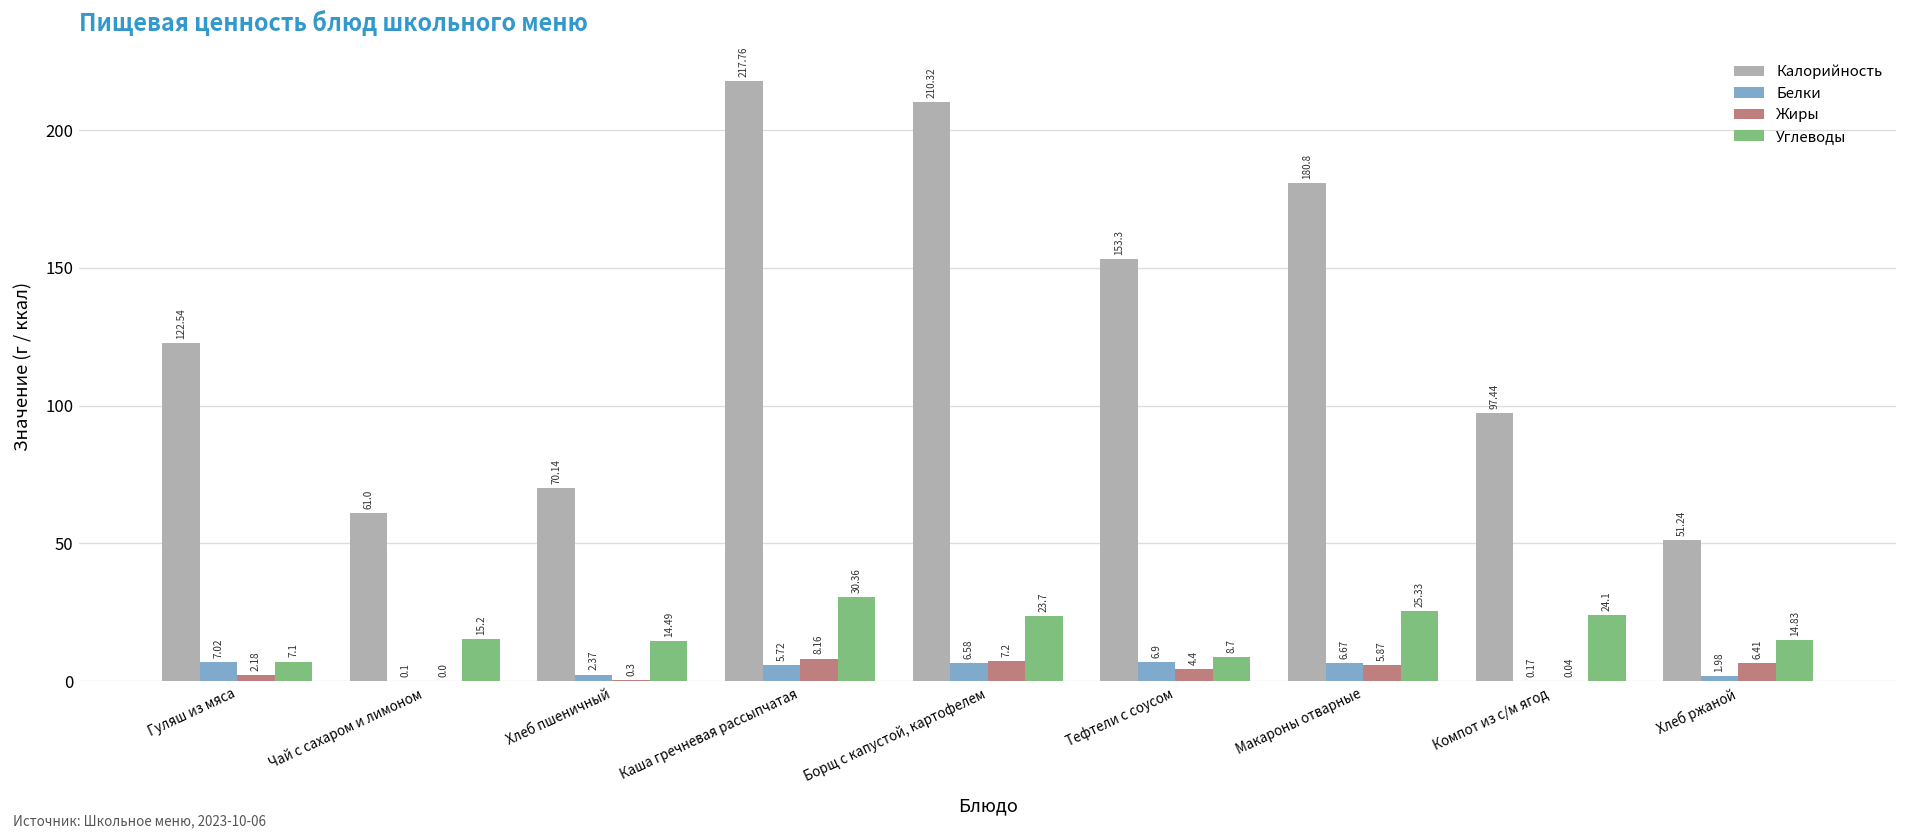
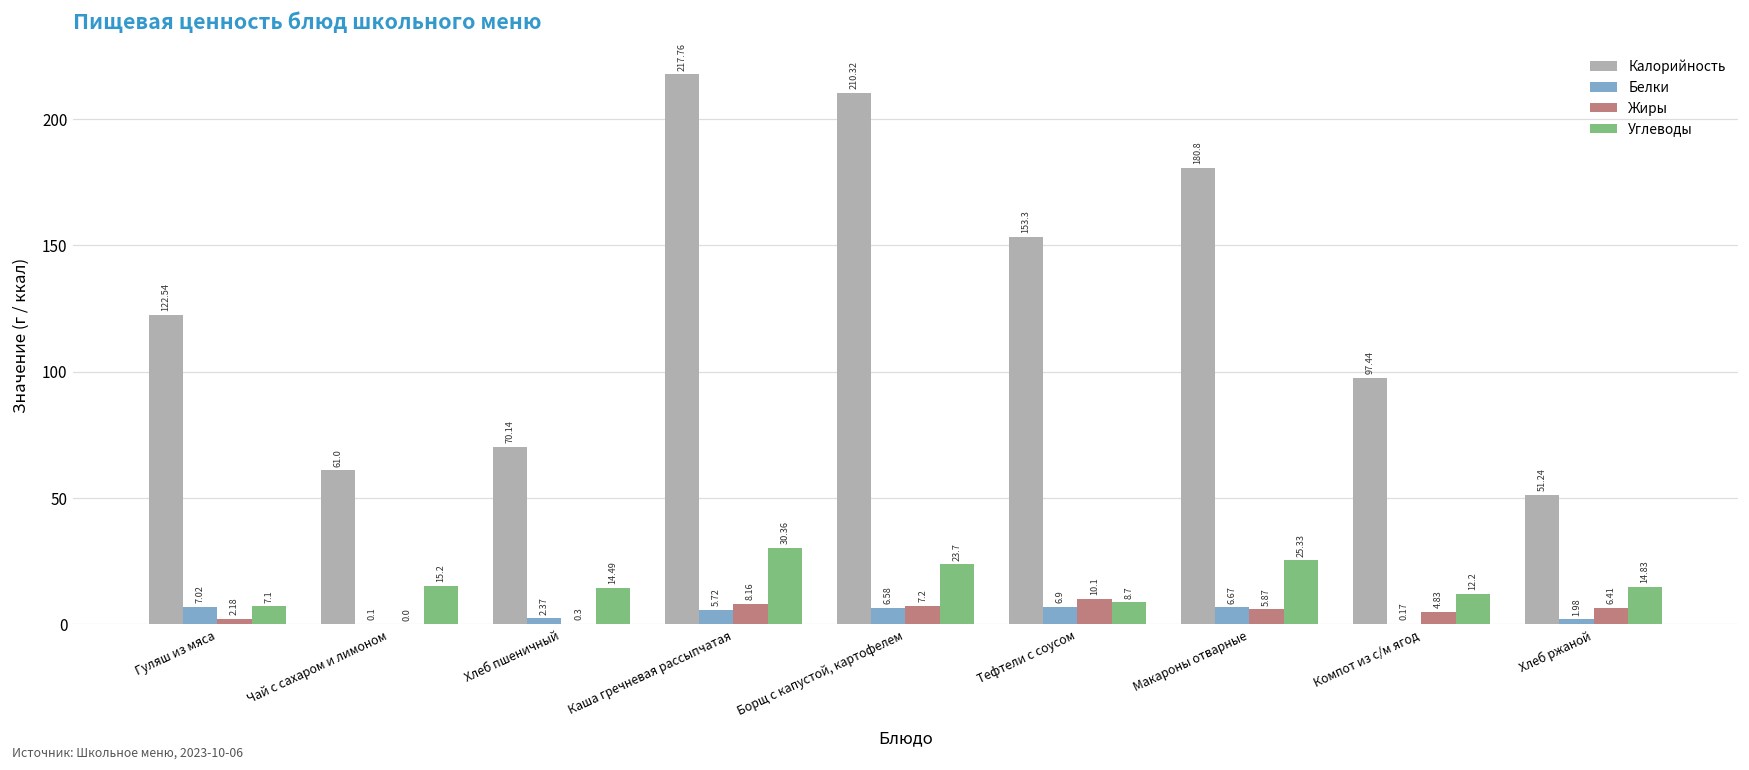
Жиры, Тефтели с соусом: 4.4 -> 10.1
Жиры, Компот из с/м ягод: 0.04 -> 4.83
Углеводы, Компот из с/м ягод: 24.1 -> 12.2
